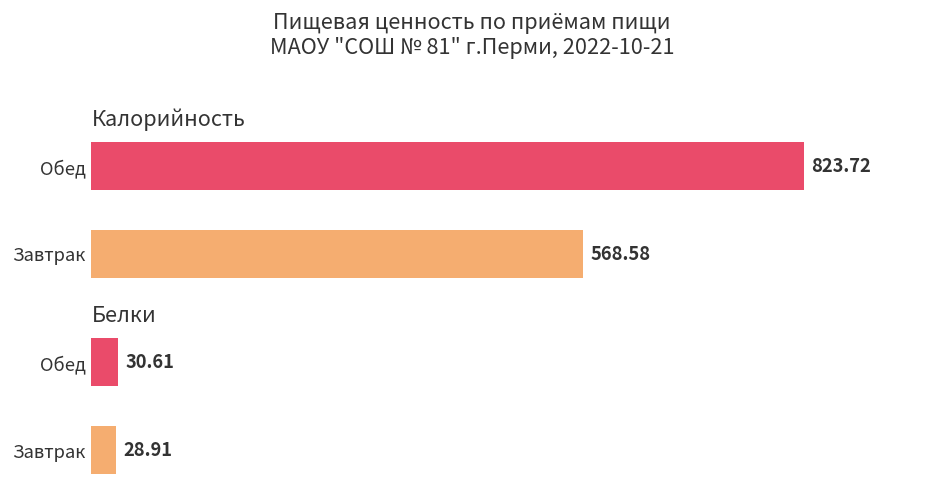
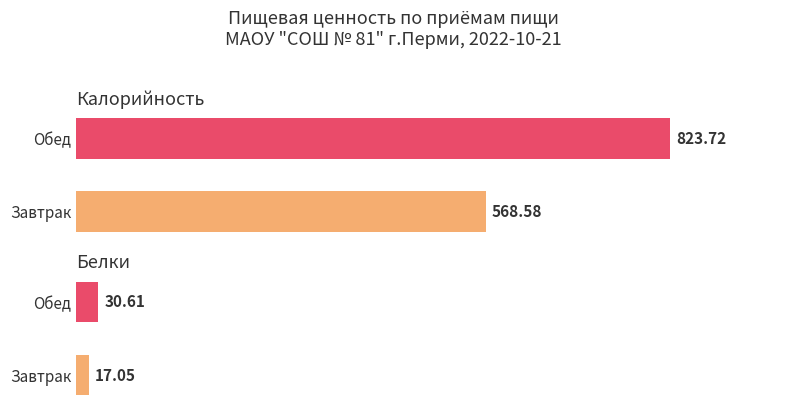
Белки, Завтрак: 28.91 -> 17.05
